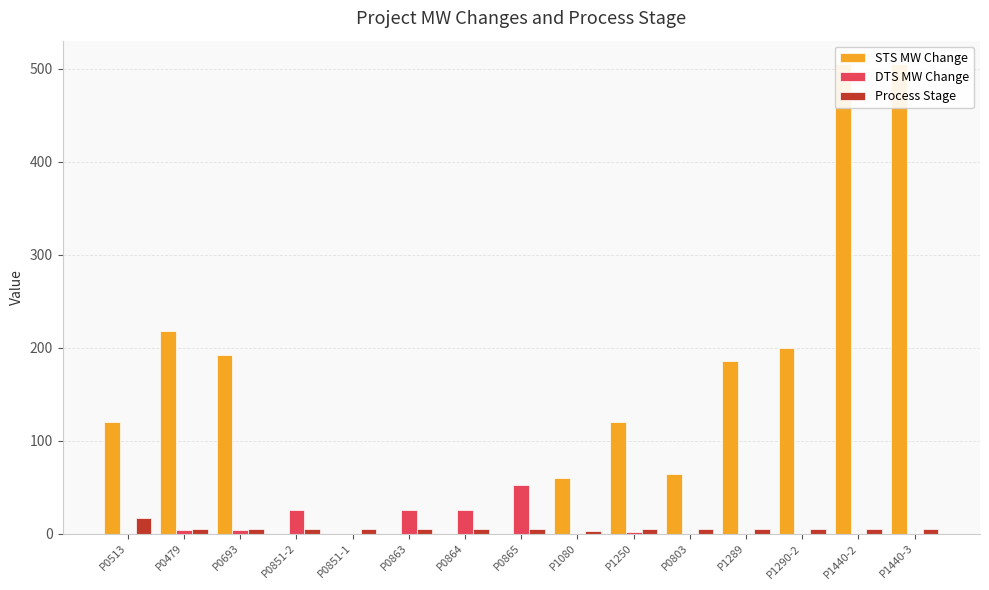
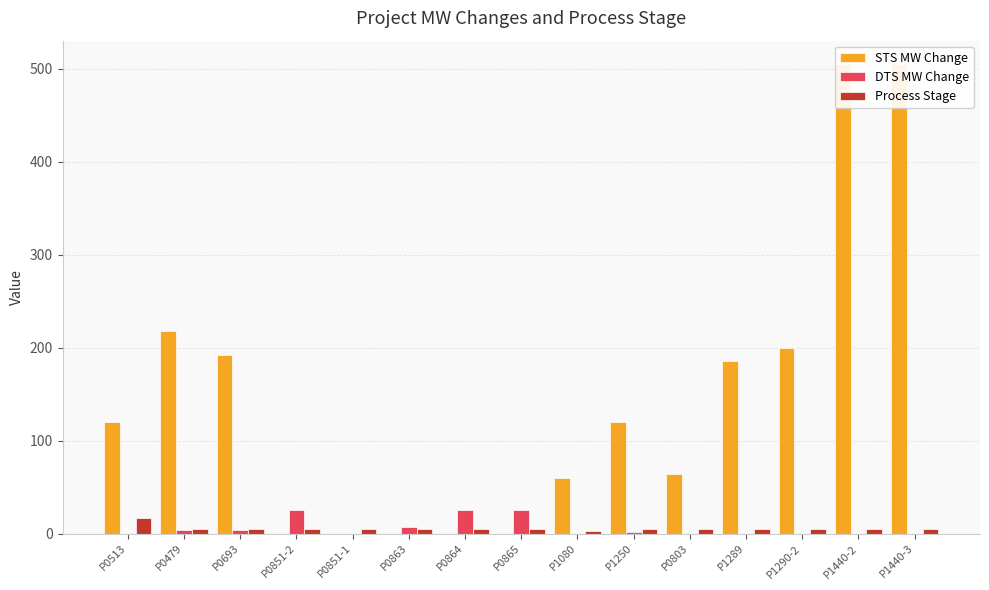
DTS MW Change, P0863: 30 -> 10
DTS MW Change, P0865: 50 -> 30
